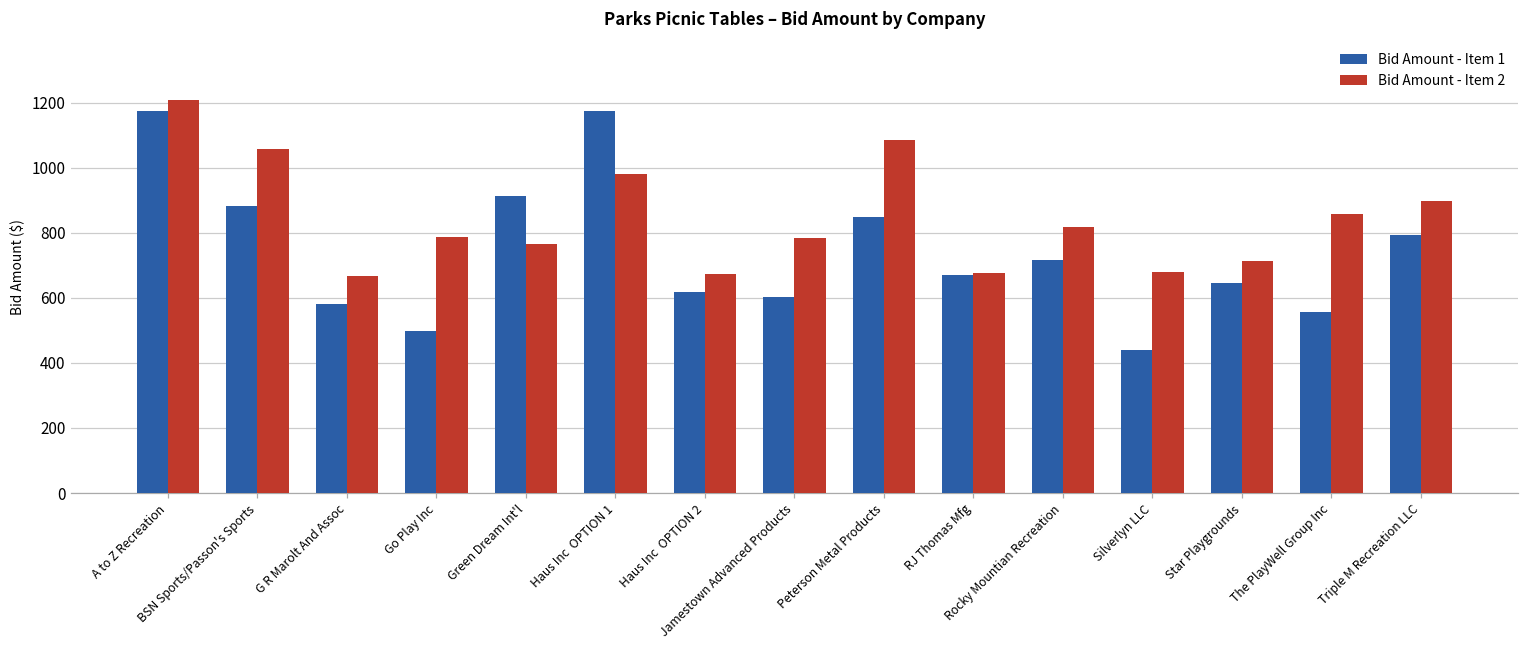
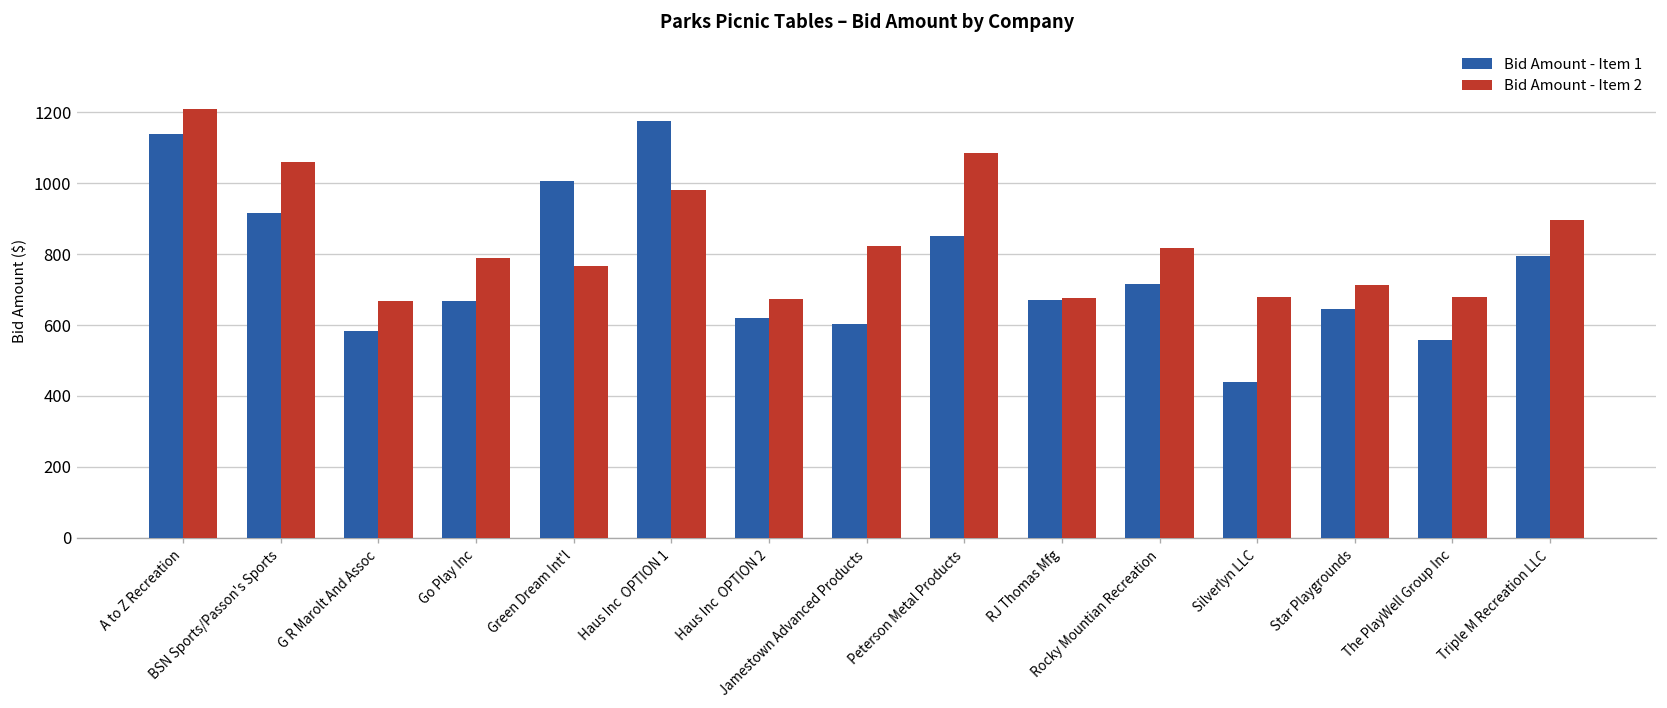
Bid Amount - Item 1, A to Z Recreation: 1180 -> 1140
Bid Amount - Item 1, BSN Sports/Passon's Sports: 880 -> 920
Bid Amount - Item 1, Go Play Inc: 500 -> 670
Bid Amount - Item 1, Green Dream Int'l: 910 -> 1010
Bid Amount - Item 2, Jamestown Advanced Products: 780 -> 820
Bid Amount - Item 2, The PlayWell Group Inc: 860 -> 680
